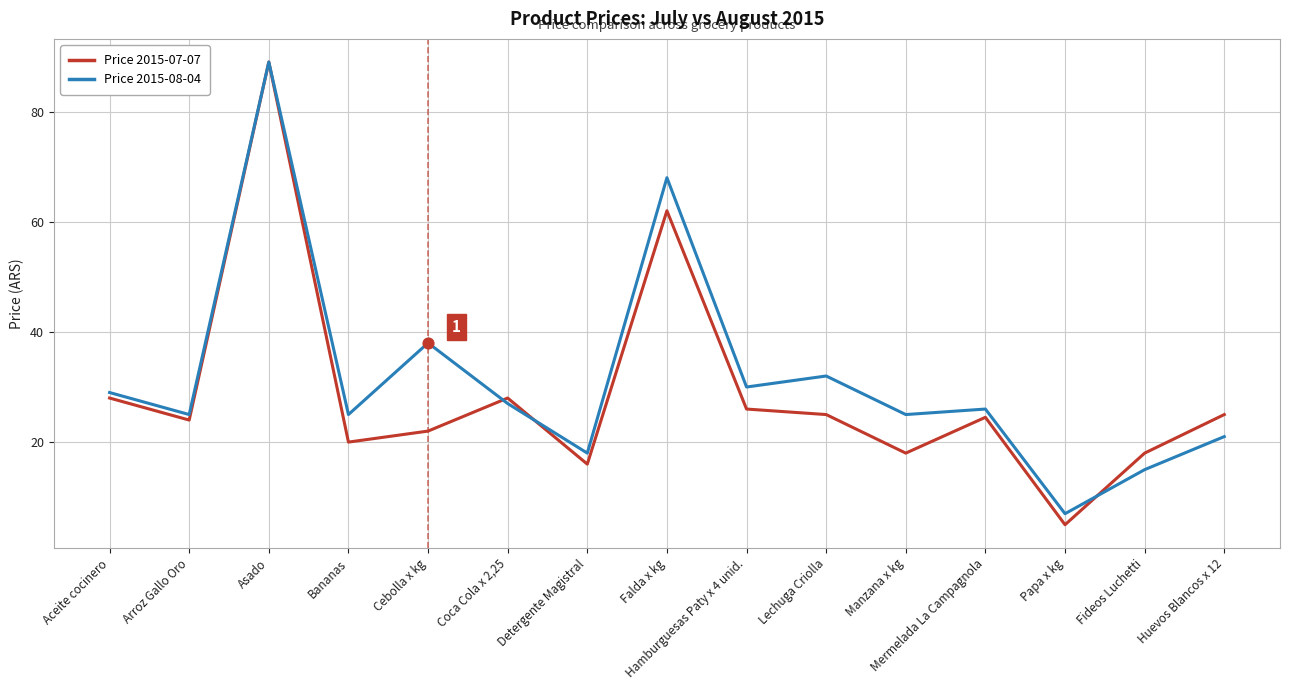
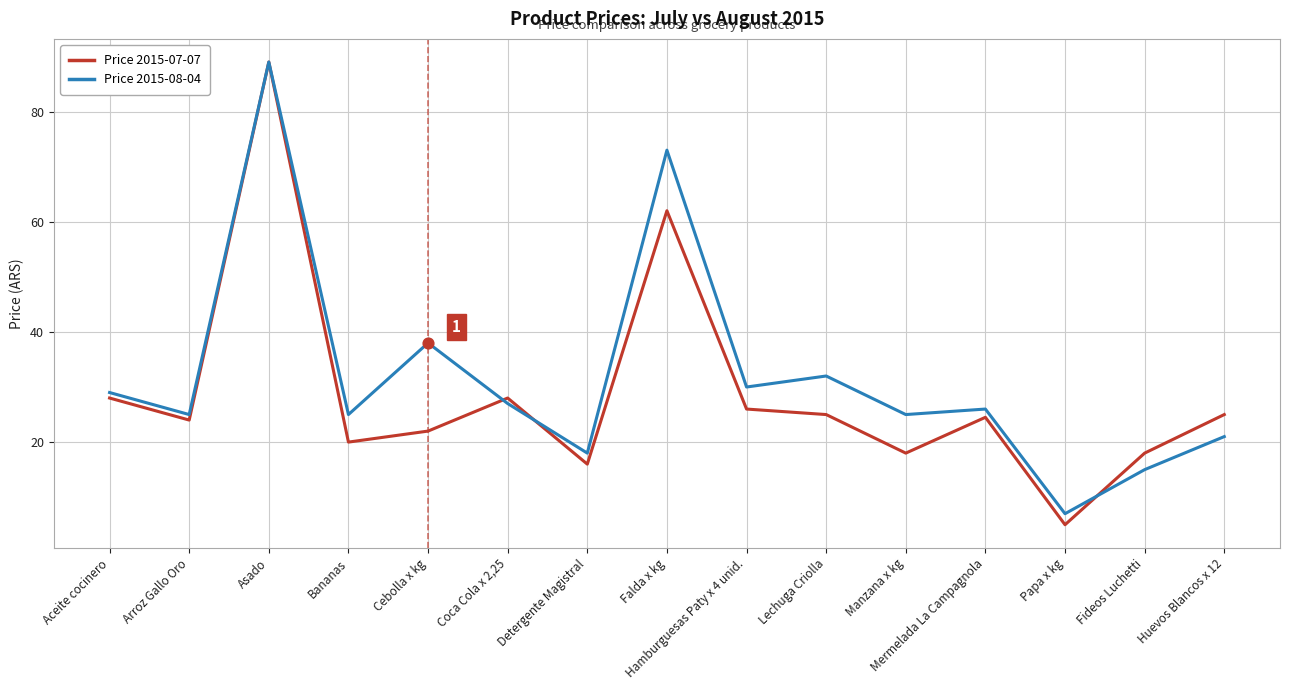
Price 2015-08-04, Falda x kg: 68 -> 73
